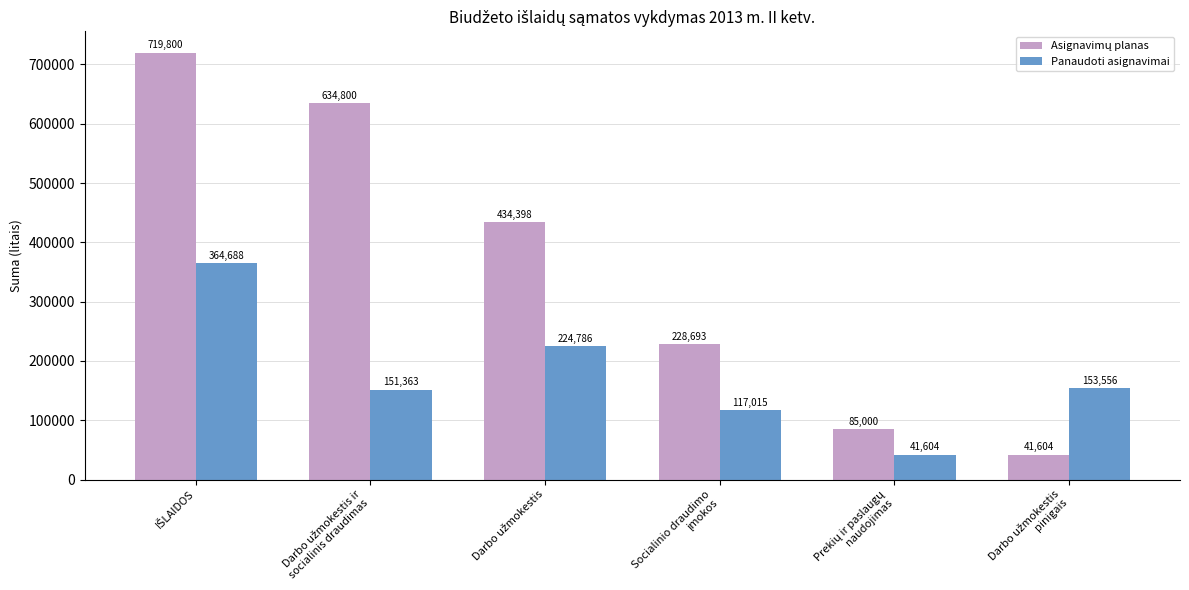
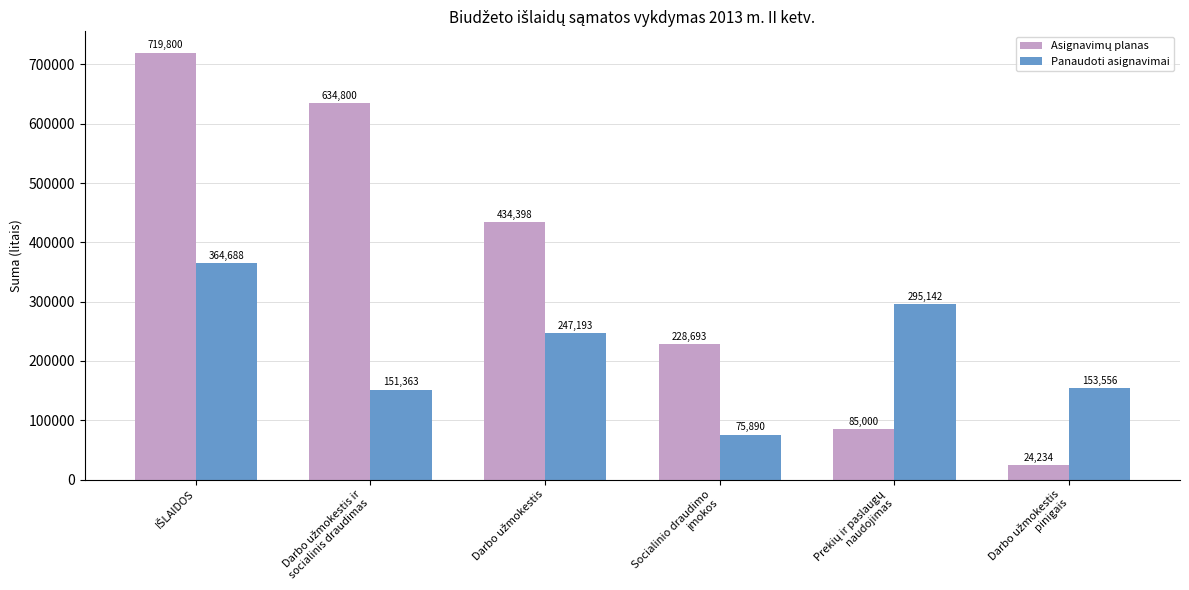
Panaudoti asignavimai, Darbo užmokestis: 224,786 -> 247,193
Panaudoti asignavimai, Socialinio draudimo įmokos: 117,015 -> 75,890
Panaudoti asignavimai, Prekių ir paslaugų naudojimas: 41,604 -> 295,142
Asignavimų planas, Darbo užmokestis pinigais: 41,604 -> 24,234
